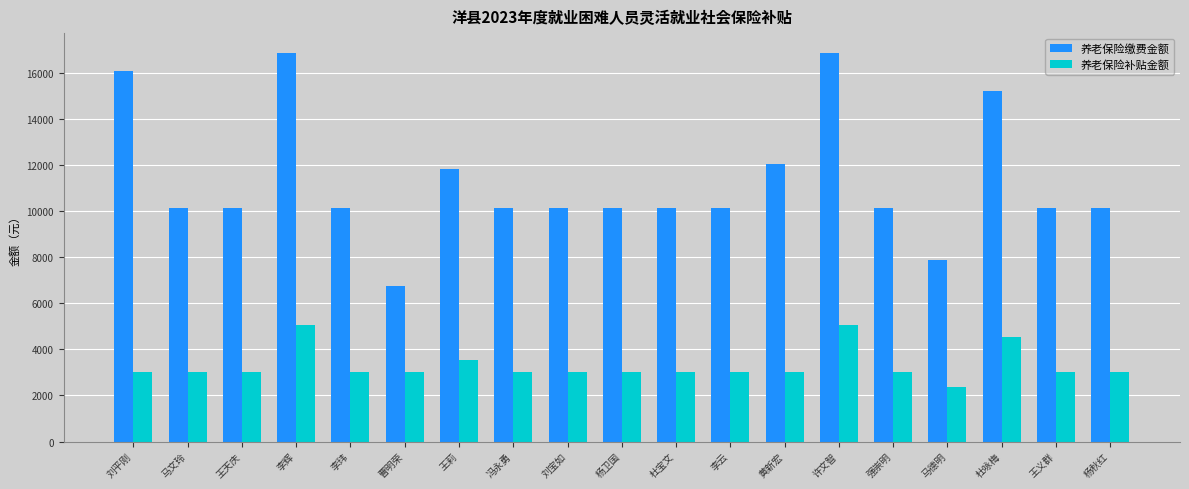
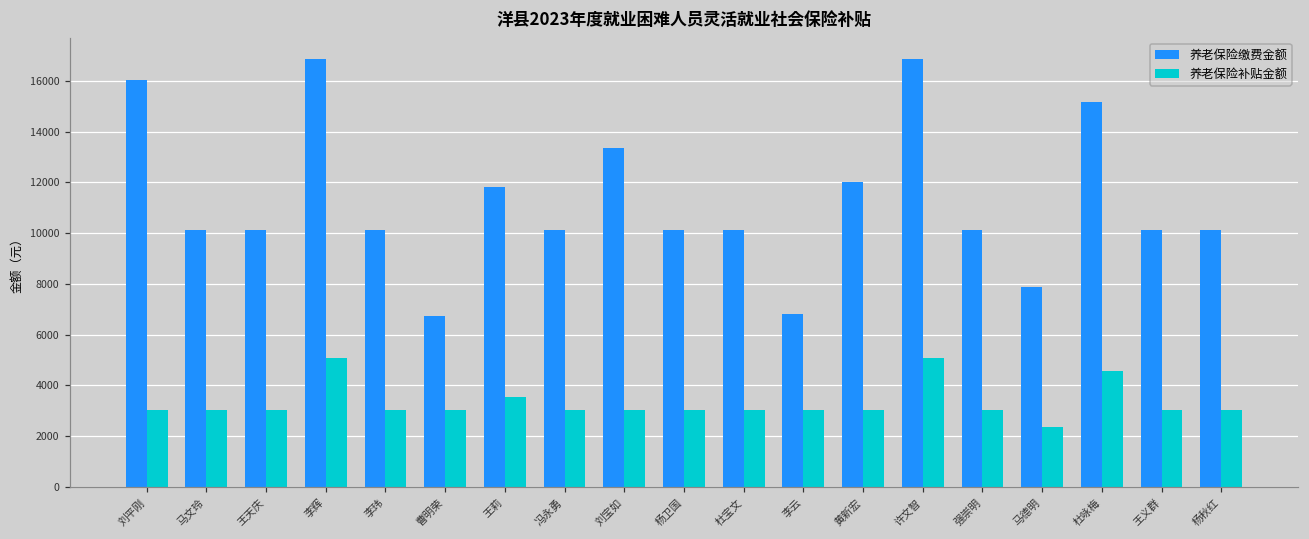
养老保险缴费金额, 刘宝如: 10100 -> 13400
养老保险缴费金额, 李云: 10100 -> 6800
